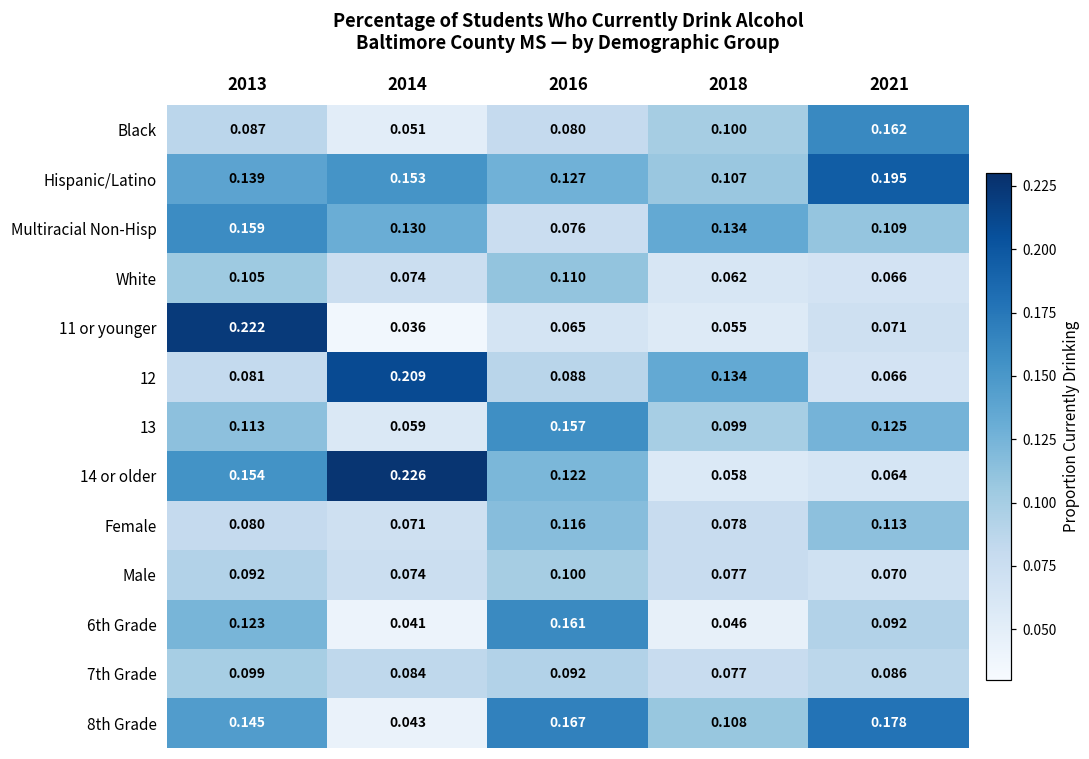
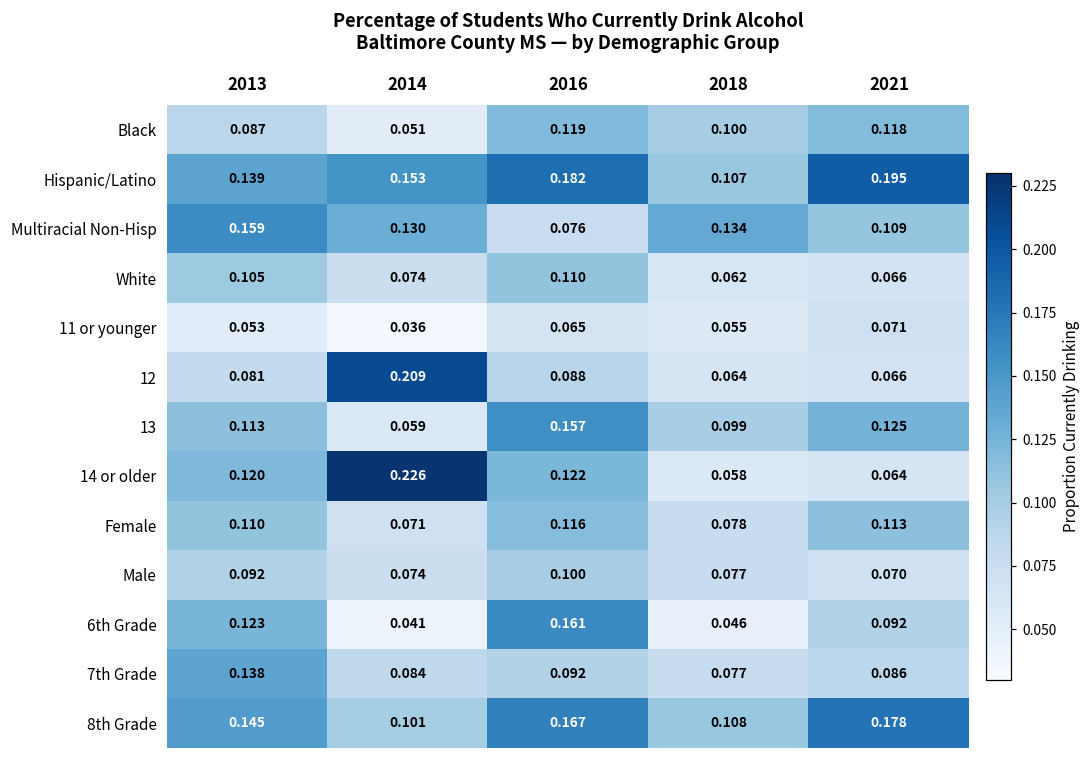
Black, 2016: 0.080 -> 0.119
Black, 2021: 0.162 -> 0.118
Hispanic/Latino, 2016: 0.127 -> 0.182
11 or younger, 2013: 0.222 -> 0.053
12, 2018: 0.134 -> 0.064
14 or older, 2013: 0.154 -> 0.120
Female, 2013: 0.080 -> 0.110
7th Grade, 2013: 0.099 -> 0.138
8th Grade, 2014: 0.043 -> 0.101
